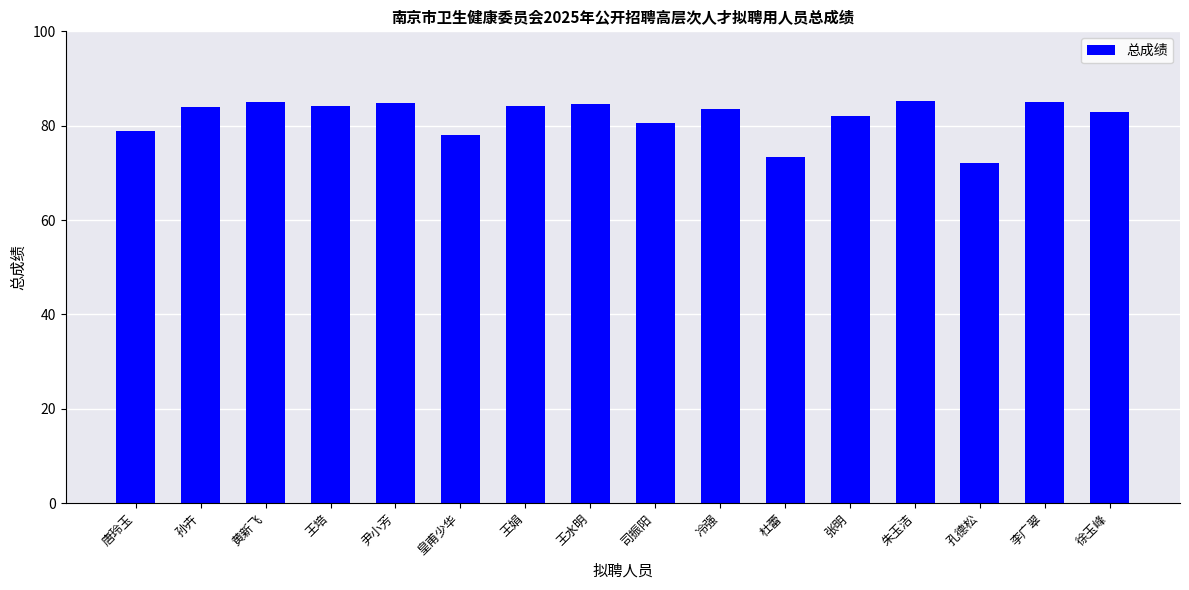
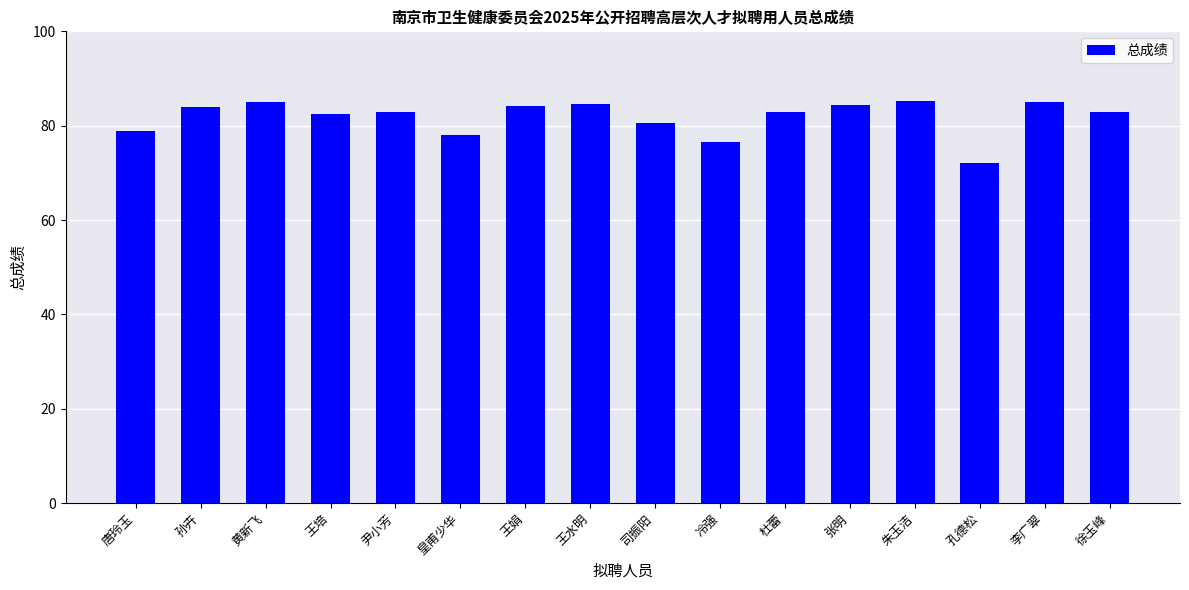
王培: 84 -> 82
尹小芳: 85 -> 83
冷强: 84 -> 77
杜蕾: 73 -> 83
张明: 82 -> 84
